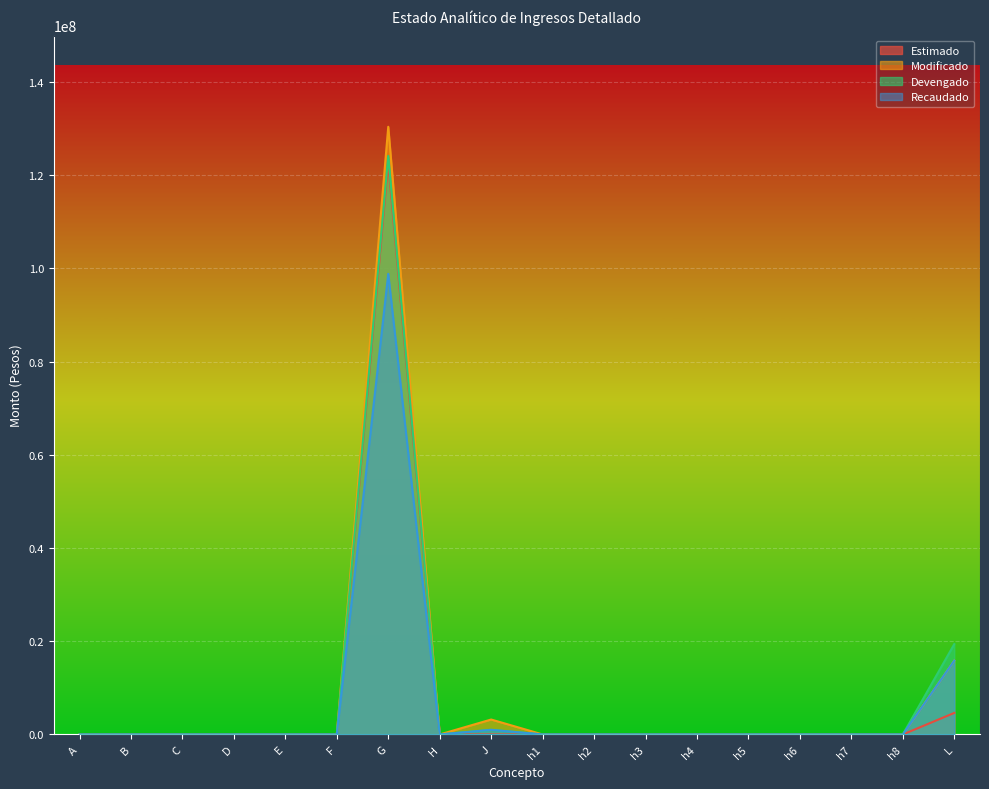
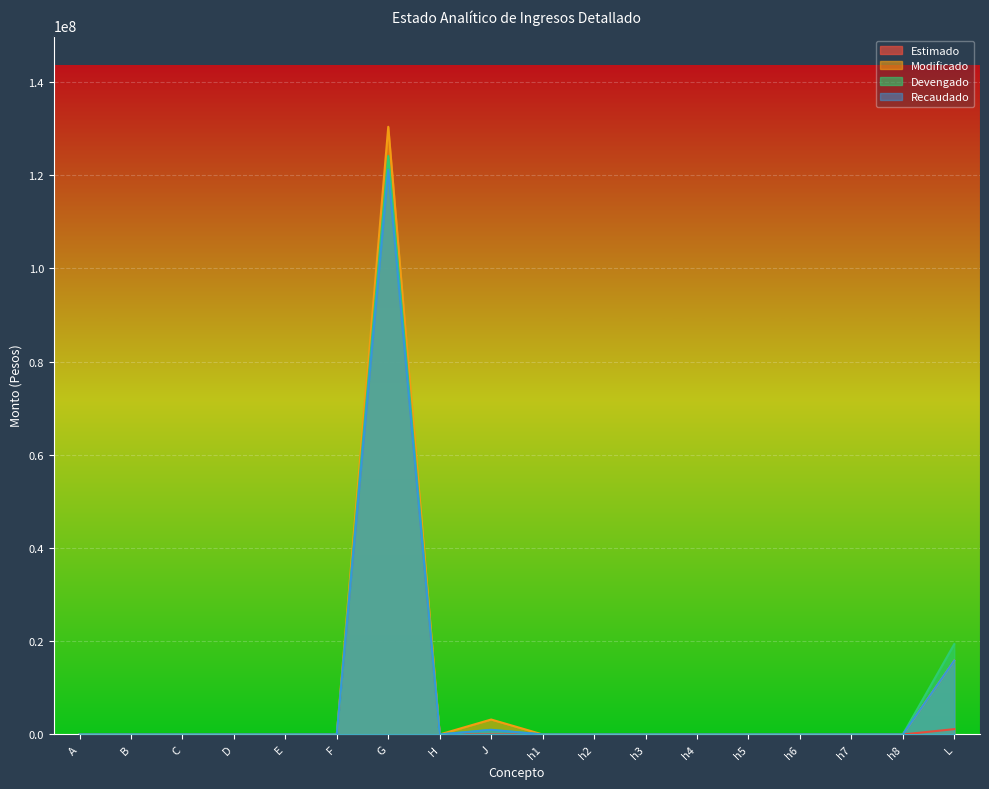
Recaudado, G: 99000000 -> 121000000
Estimado, L: 5000000 -> 1000000
